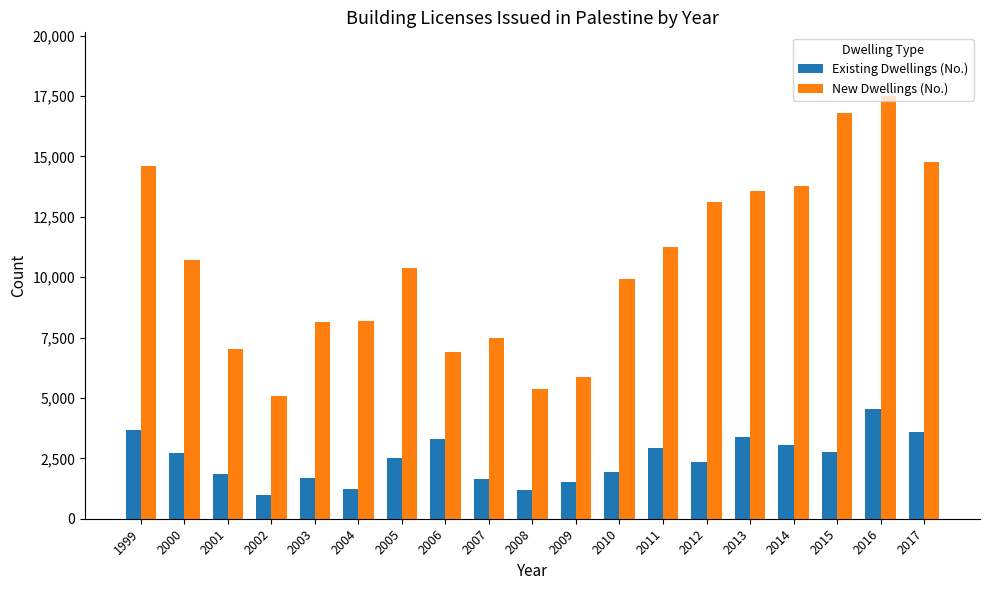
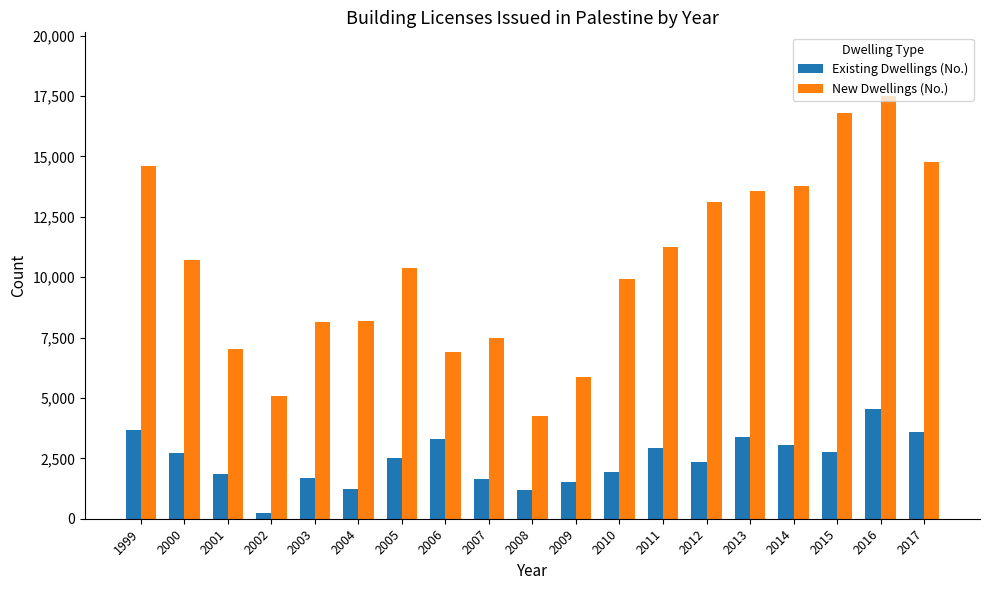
Existing Dwellings (No.), 2002: 1,000 -> 300
New Dwellings (No.), 2008: 5,400 -> 4,300
